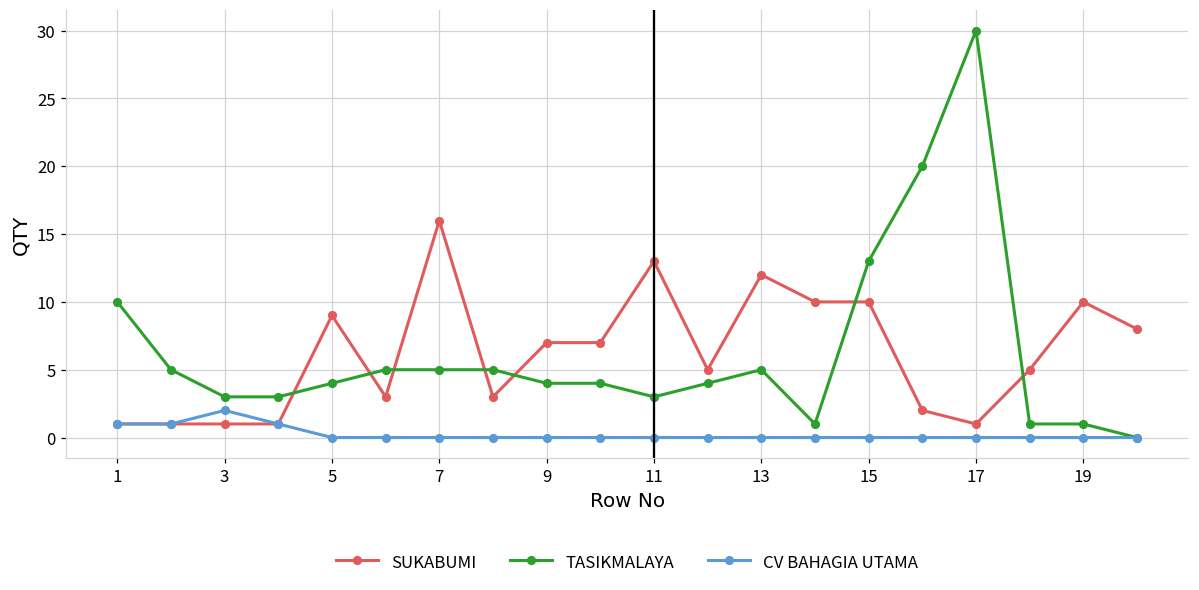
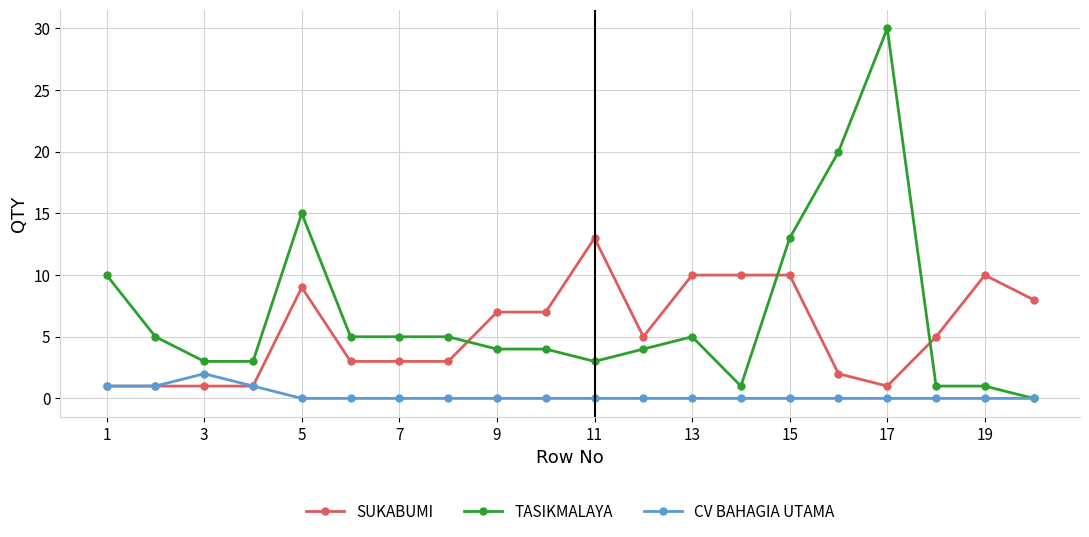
TASIKMALAYA, 5: 4 -> 15
SUKABUMI, 7: 16 -> 3
SUKABUMI, 13: 12 -> 10
